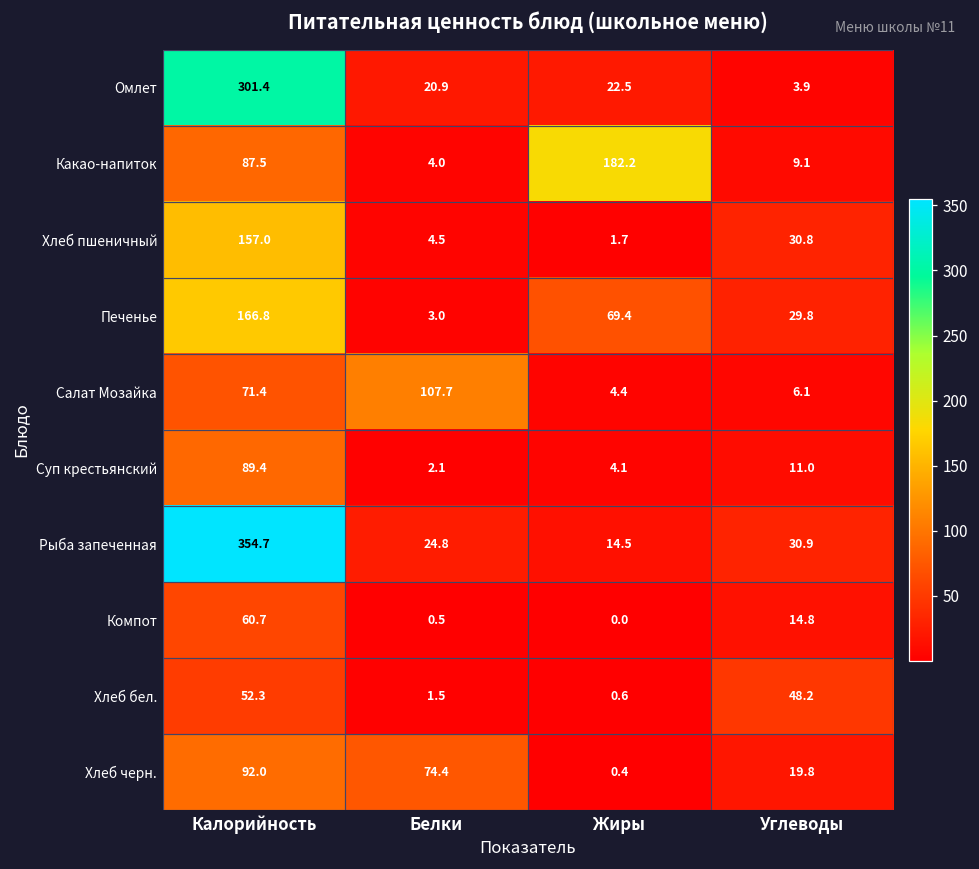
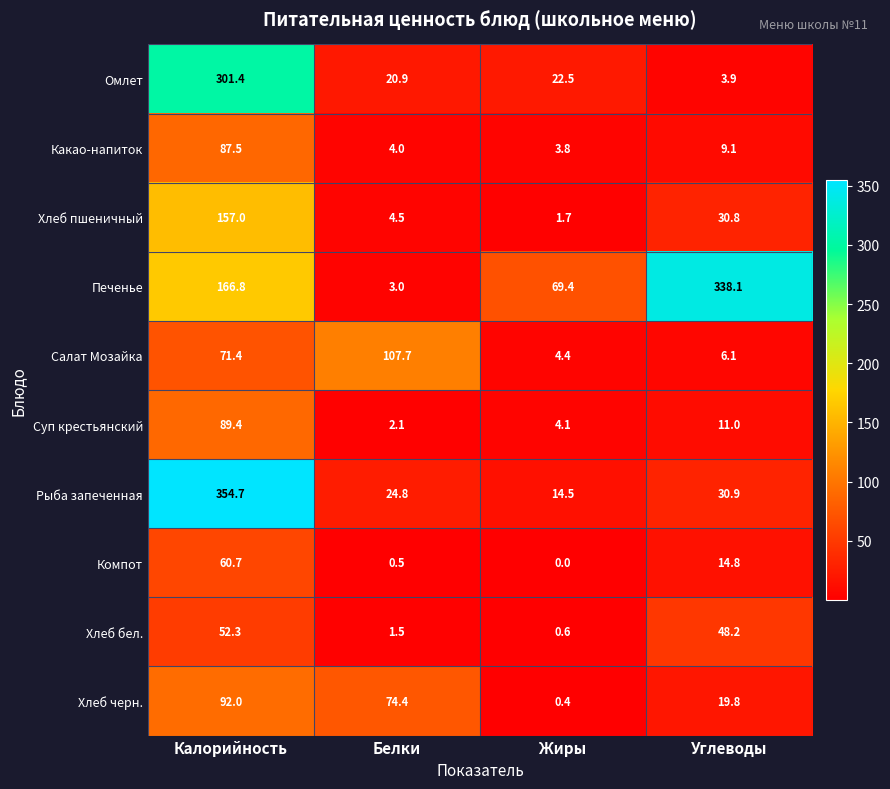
Какао-напиток, Жиры: 182.2 -> 3.8
Печенье, Углеводы: 29.8 -> 338.1
